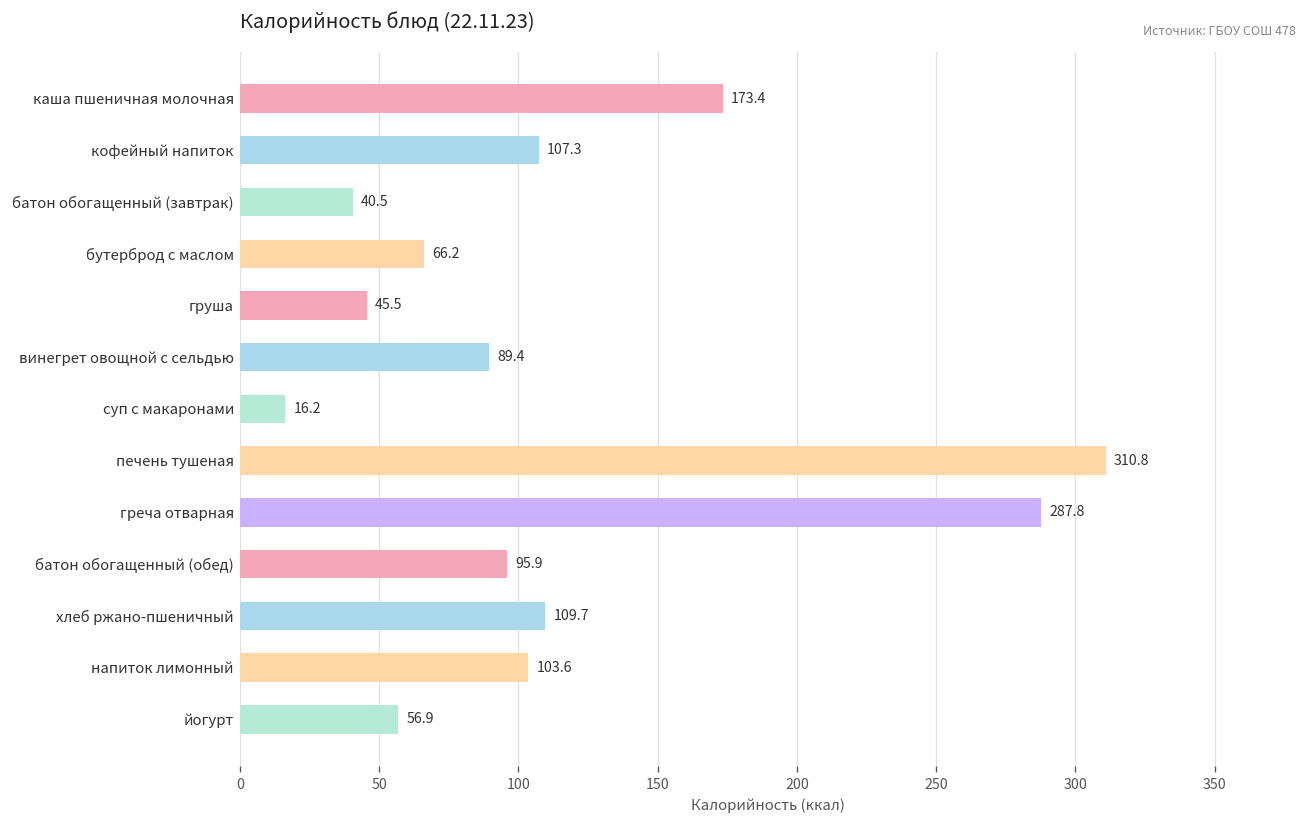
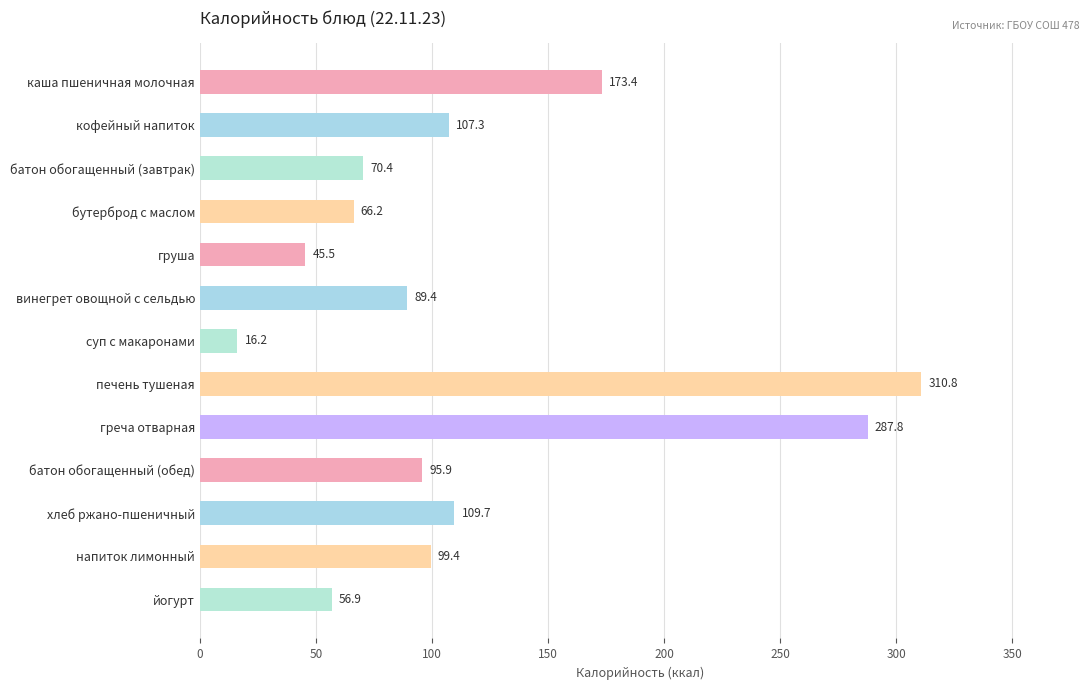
батон обогащенный (завтрак): 40.5 -> 70.4
напиток лимонный: 103.6 -> 99.4
